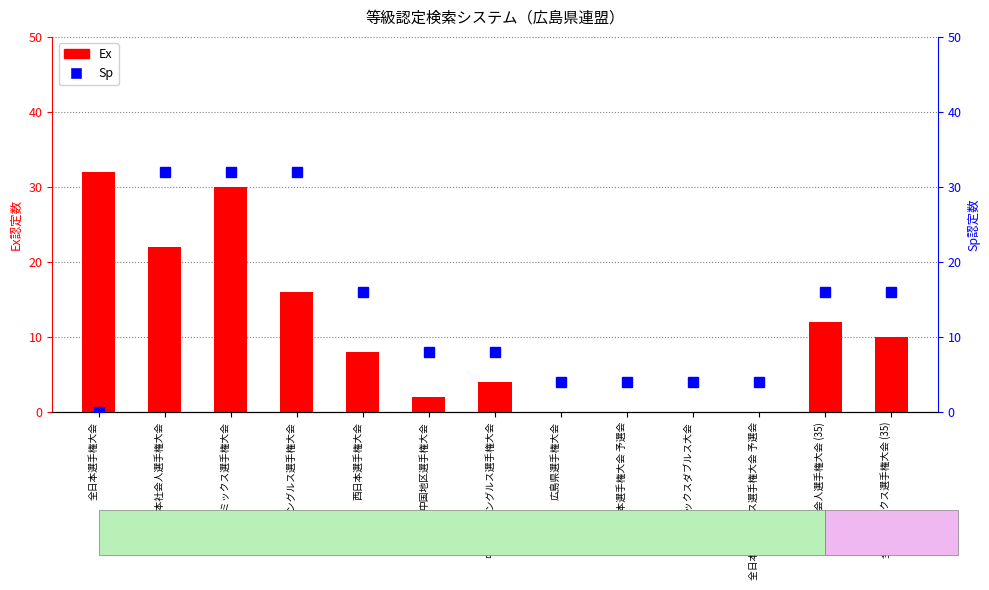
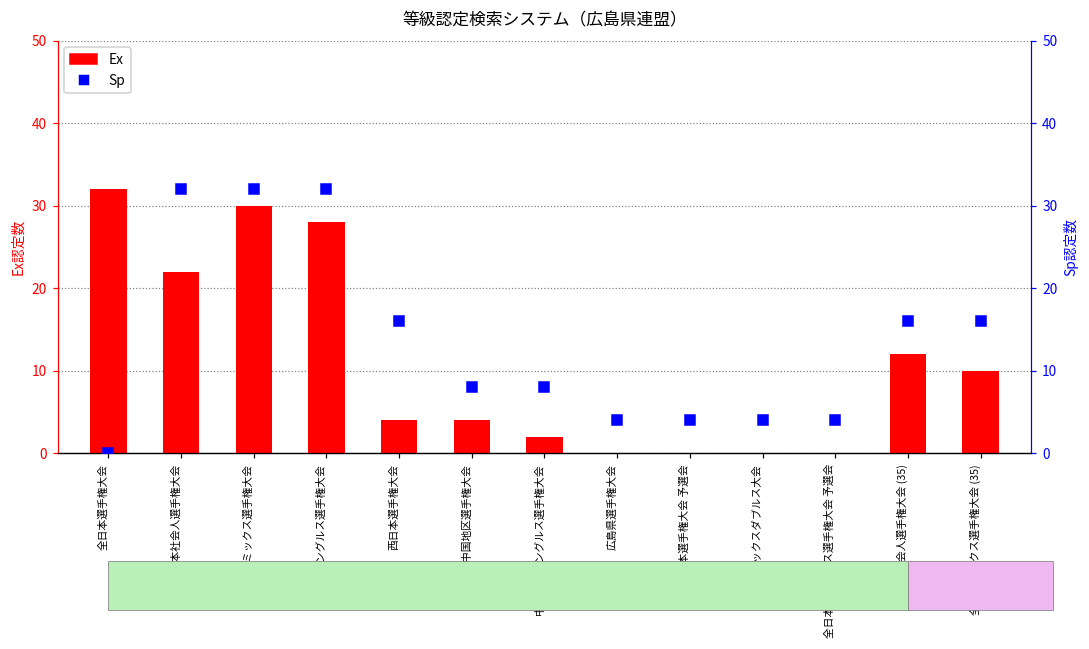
Ex, 全日本シングルス選手権大会: 16 -> 28
Ex, 西日本選手権大会: 8 -> 4
Ex, 中国地区選手権大会: 2 -> 4
Ex, 中国地区シングルス選手権大会: 4 -> 2
